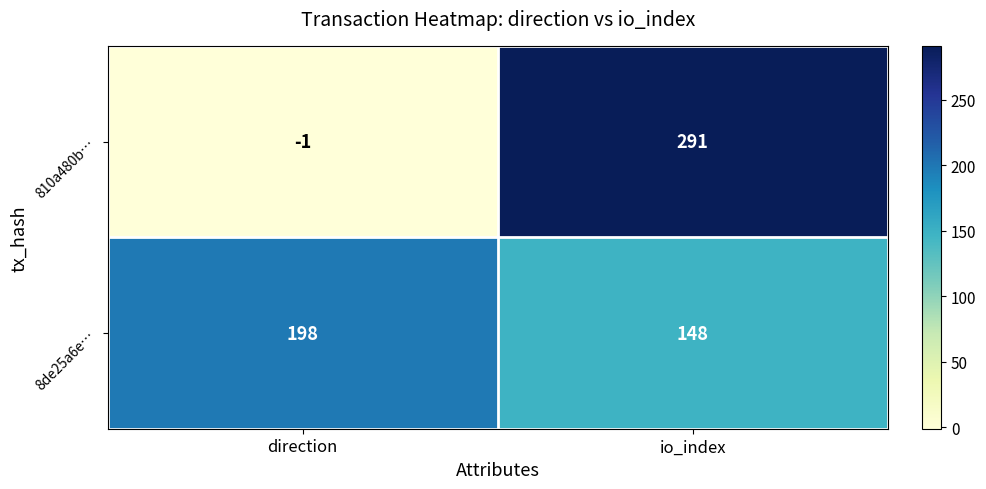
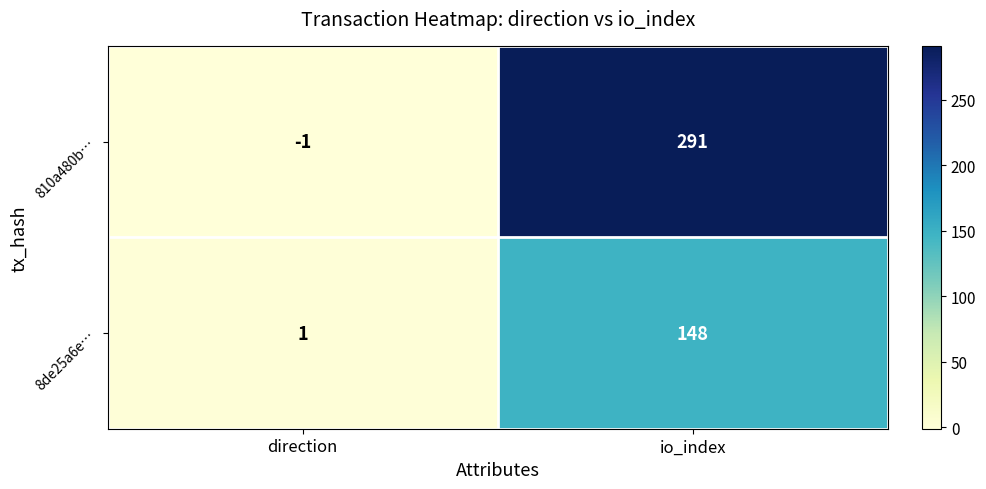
8de25a6e…, direction: 198 -> 1
